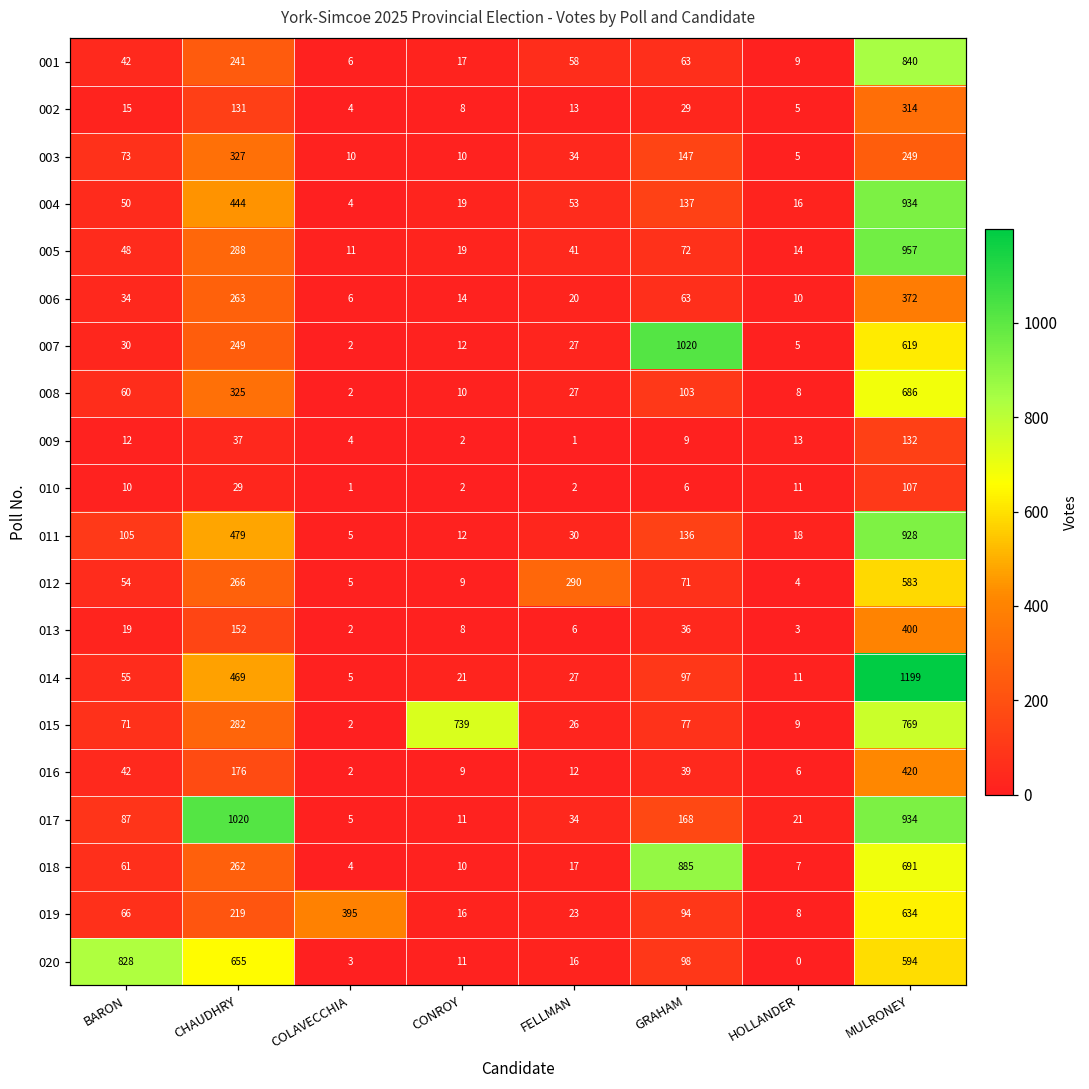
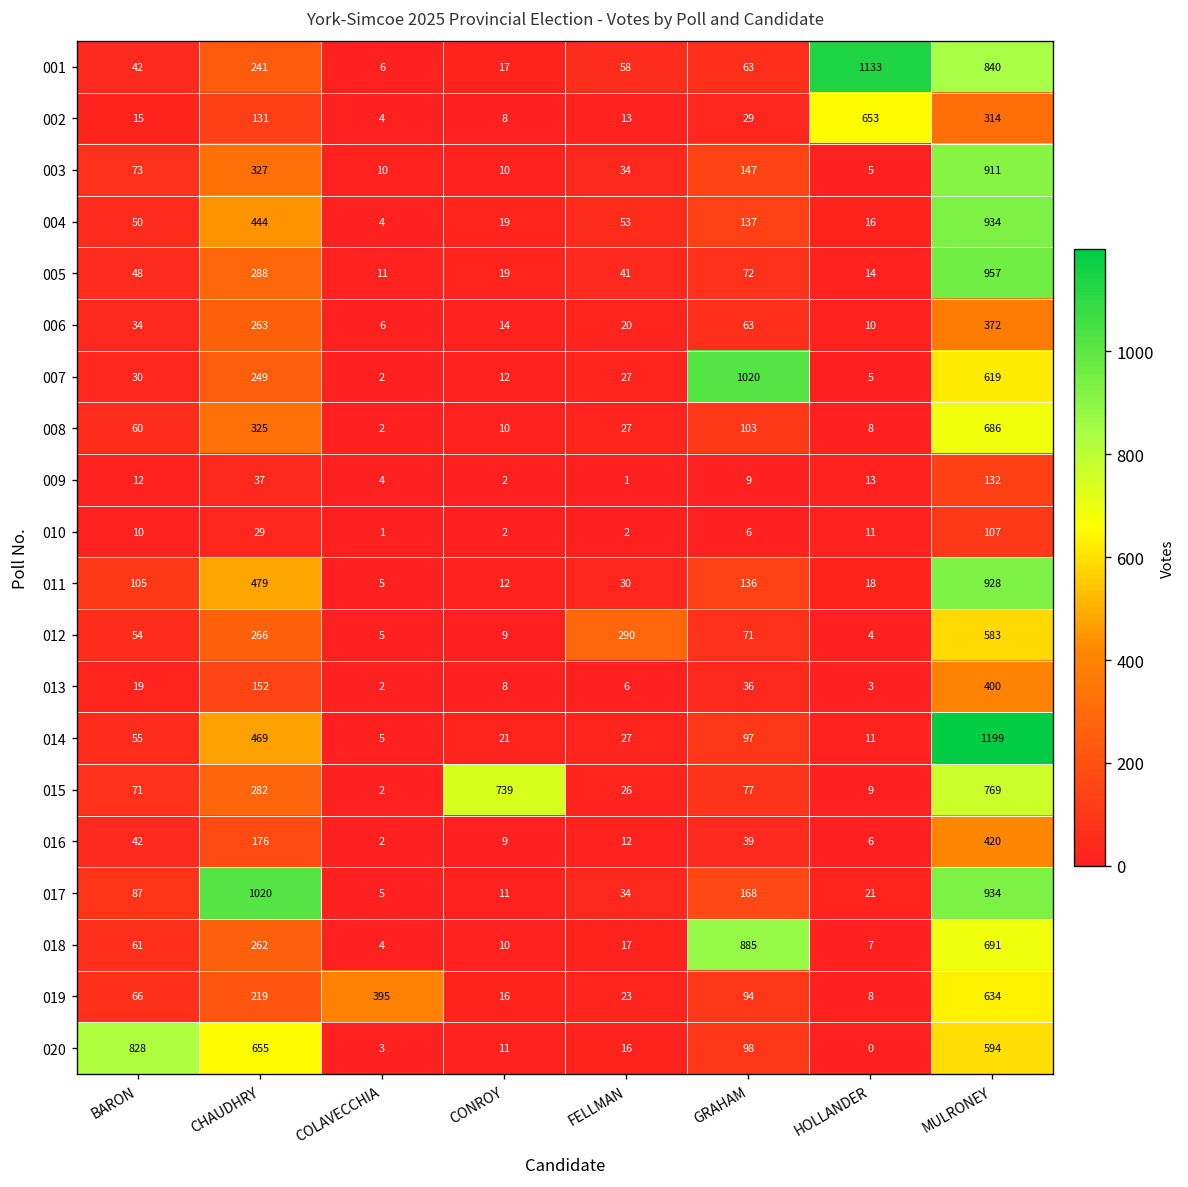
001, HOLLANDER: 9 -> 1133
002, HOLLANDER: 5 -> 653
003, MULRONEY: 249 -> 911
